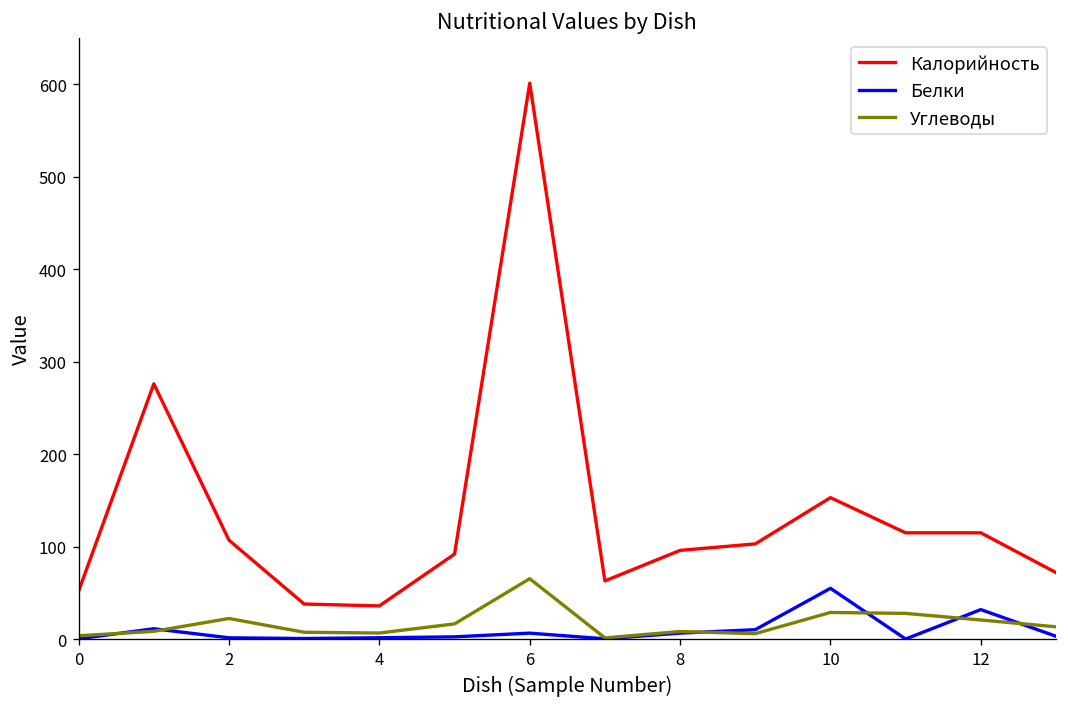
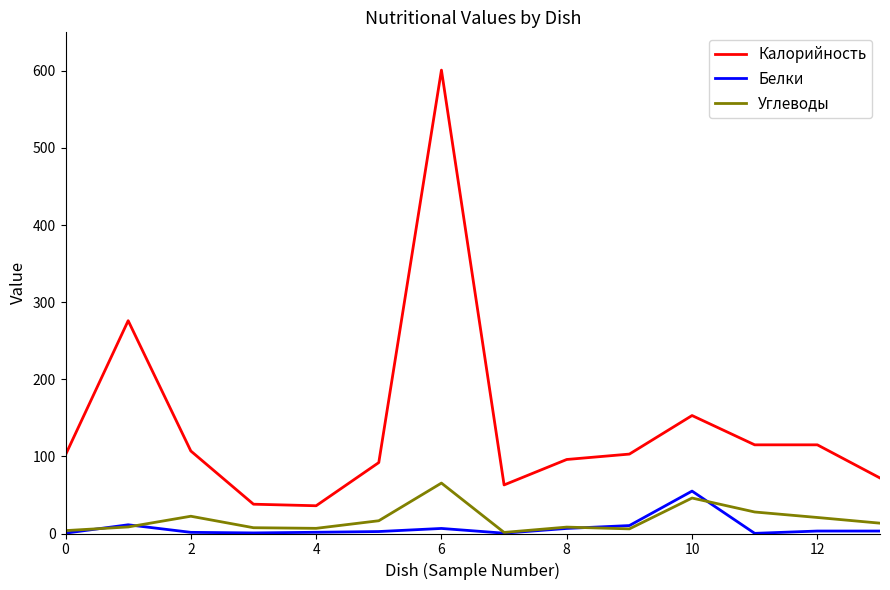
Калорийность, 0: 50 -> 100
Углеводы, 10: 30 -> 50
Белки, 12: 30 -> 0
